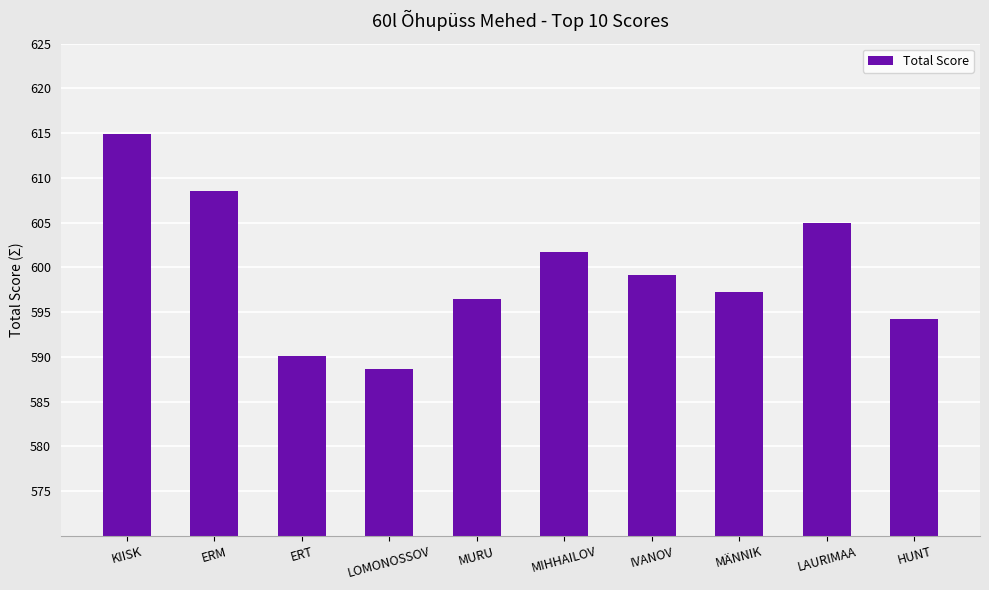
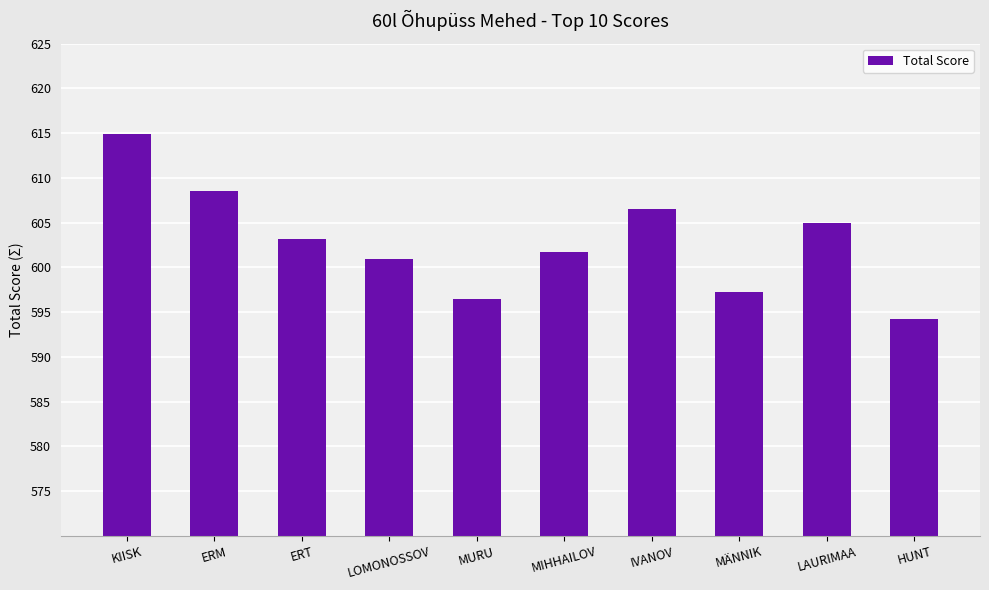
ERT: 590 -> 603
LOMONOSSOV: 589 -> 601
IVANOV: 599 -> 607
